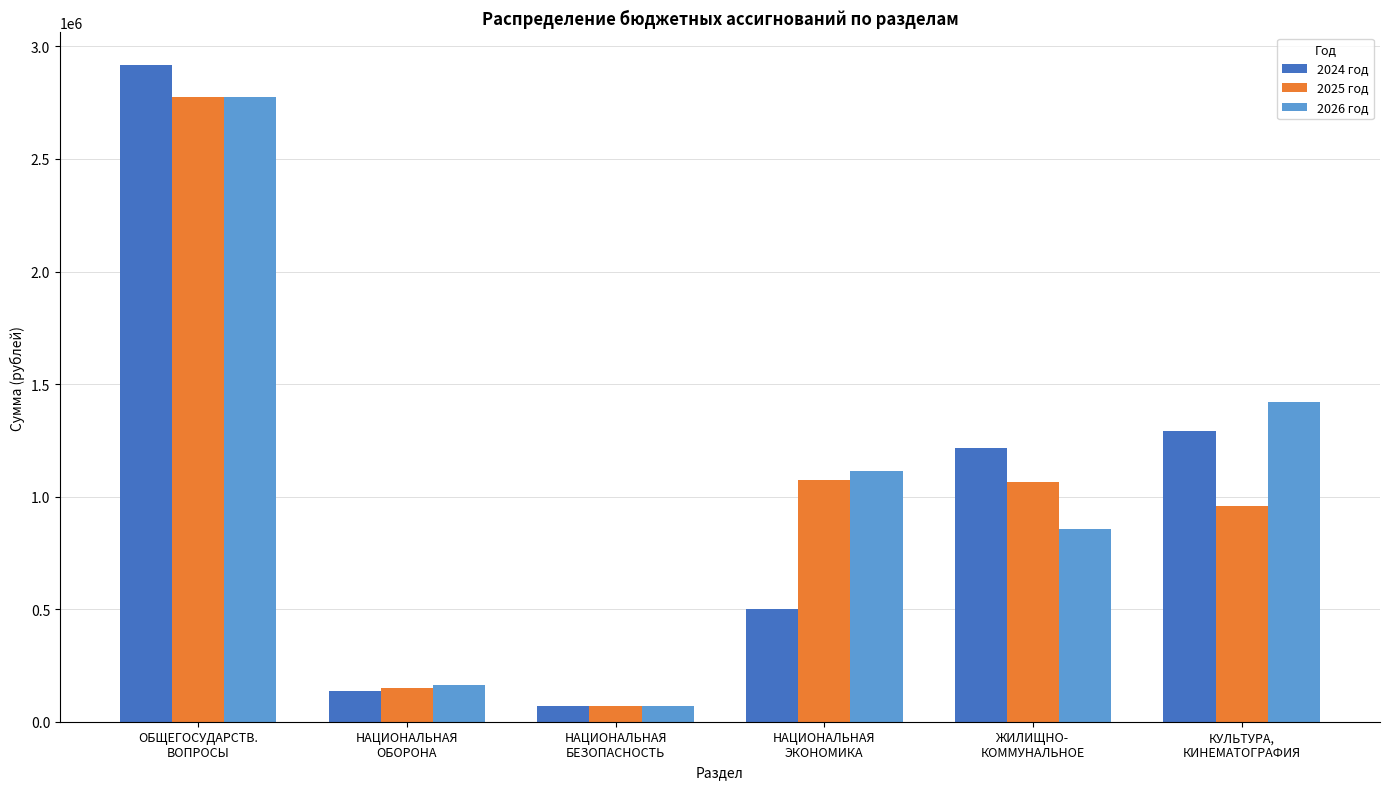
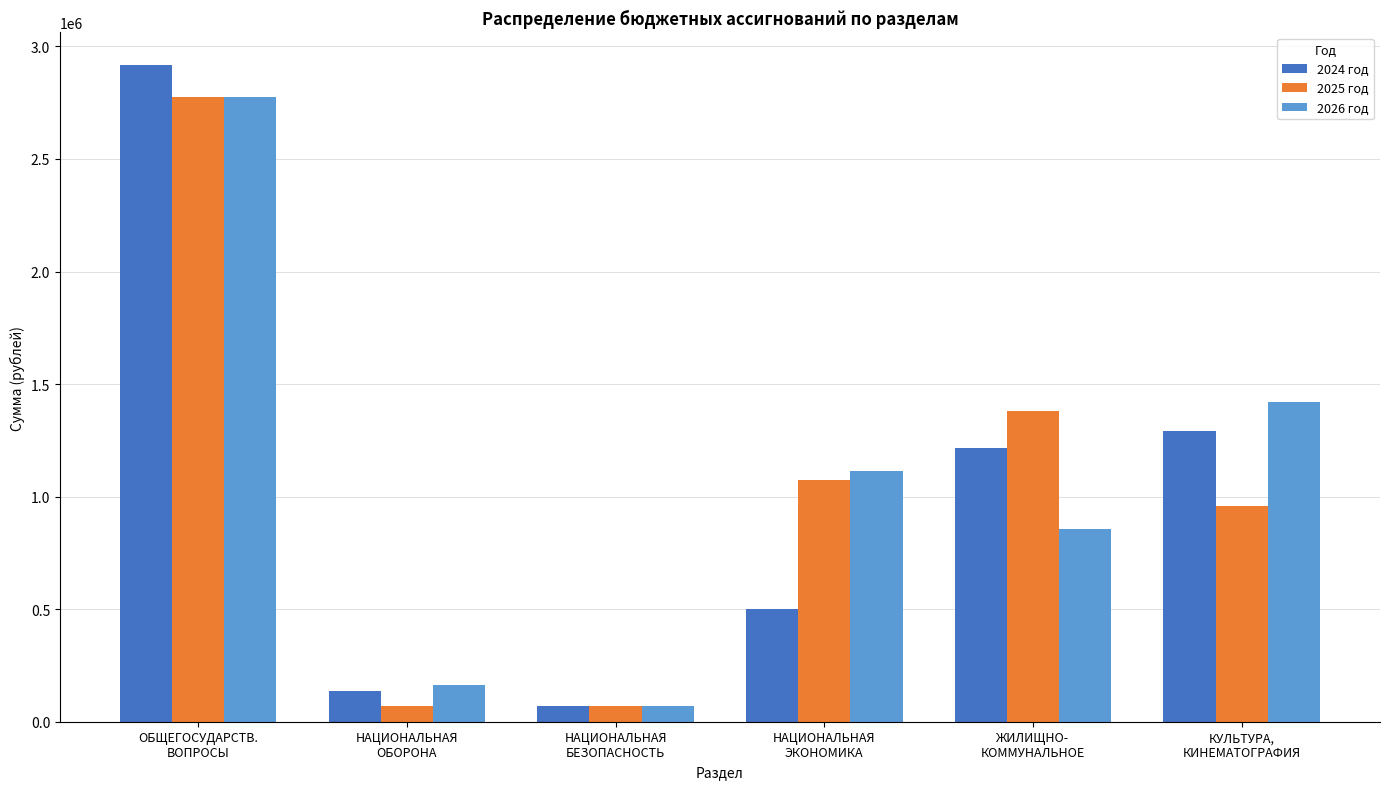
2025 год, НАЦИОНАЛЬНАЯ ОБОРОНА: 150000 -> 70000
2025 год, ЖИЛИЩНО- КОММУНАЛЬНОЕ: 1070000 -> 1380000
